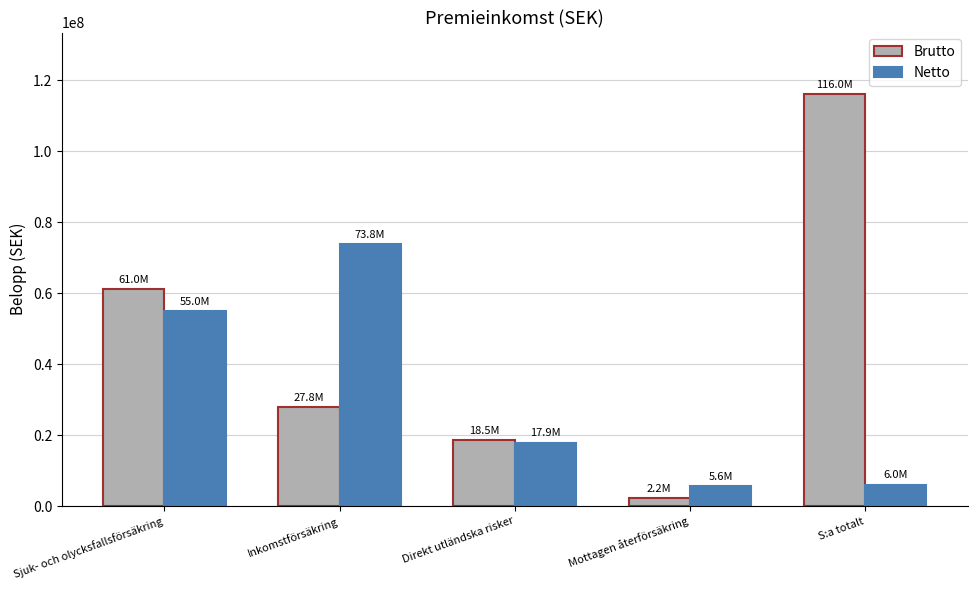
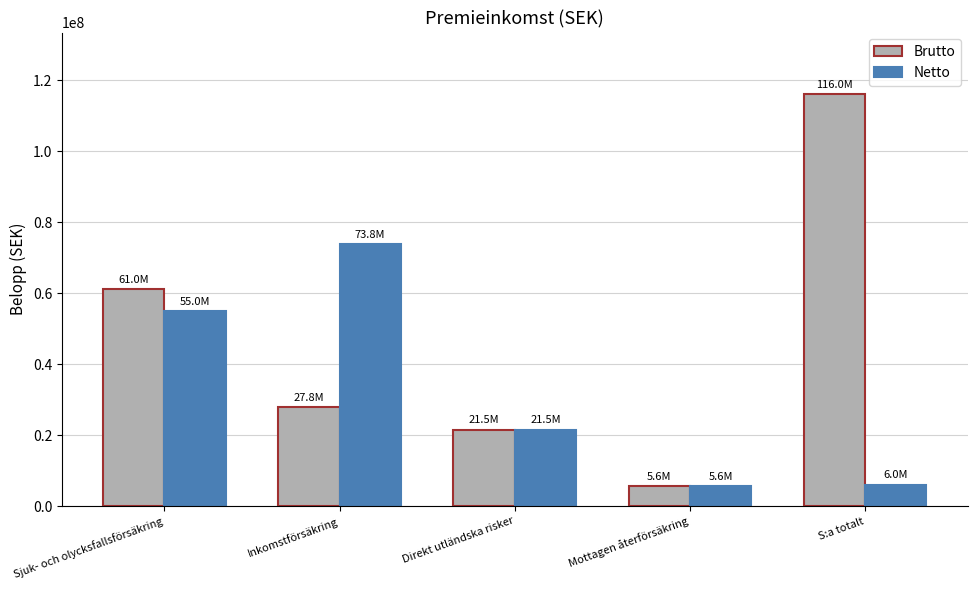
Brutto, Direkt utländska risker: 18.5M -> 21.5M
Netto, Direkt utländska risker: 17.9M -> 21.5M
Brutto, Mottagen återförsäkring: 2.2M -> 5.6M
